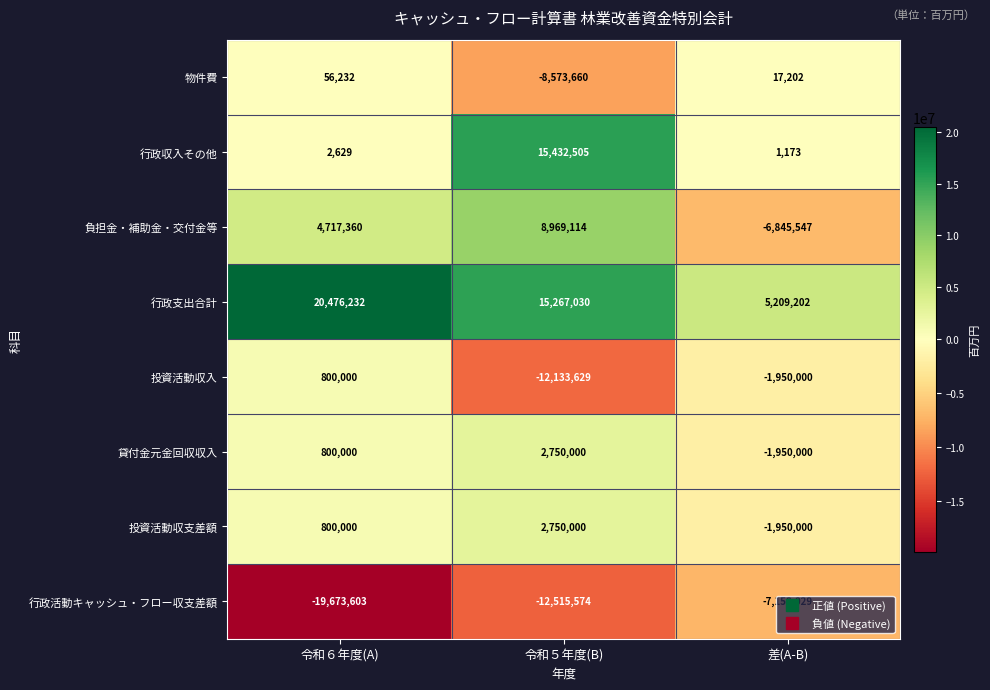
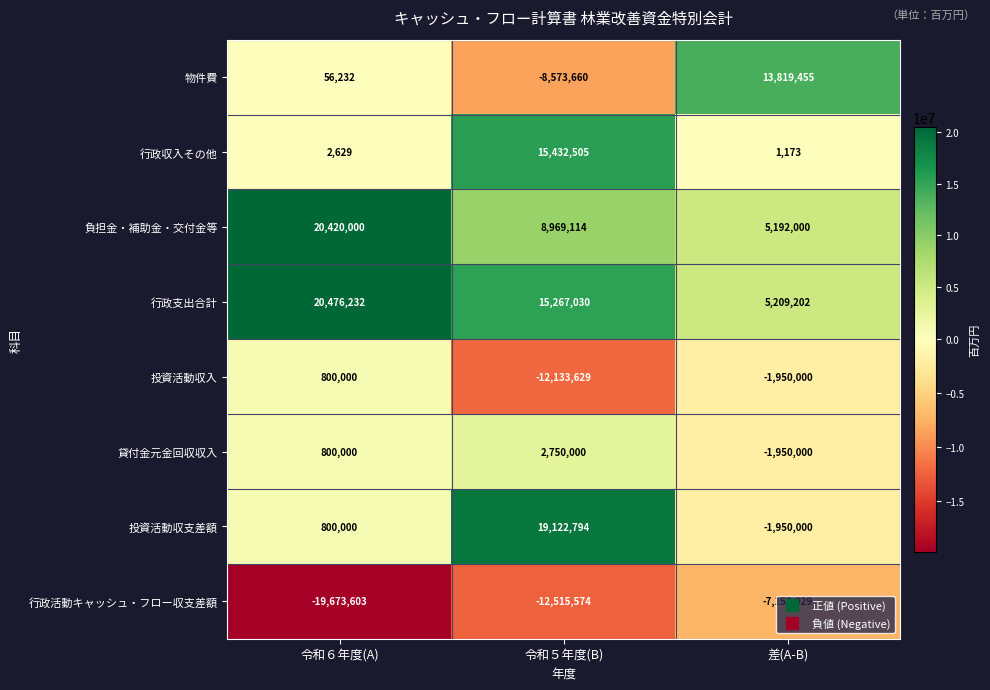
物件費, 差(A-B): 17,202 -> 13,819,455
負担金・補助金・交付金等, 令和６年度(A): 4,717,360 -> 20,420,000
負担金・補助金・交付金等, 差(A-B): -6,845,547 -> 5,192,000
投資活動収支差額, 令和５年度(B): 2,750,000 -> 19,122,794
